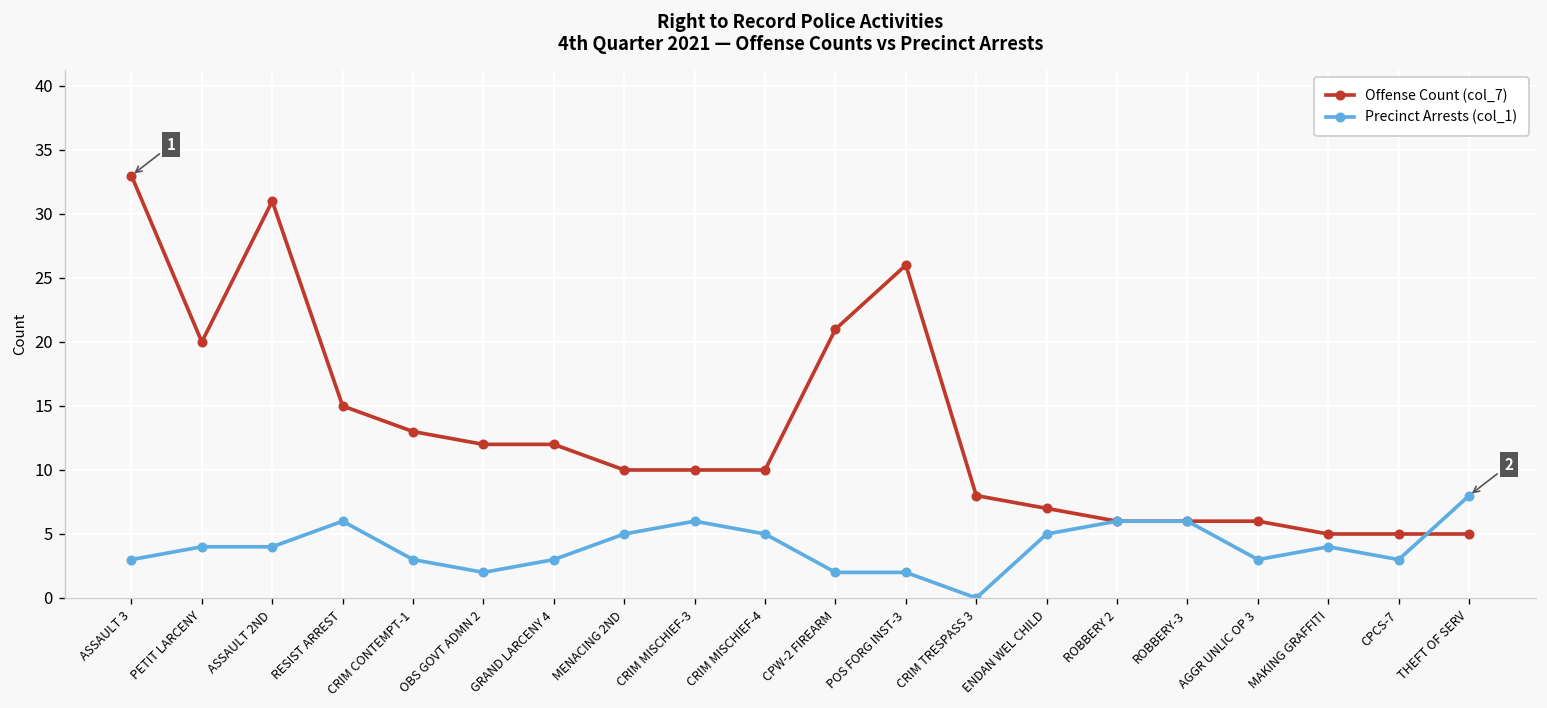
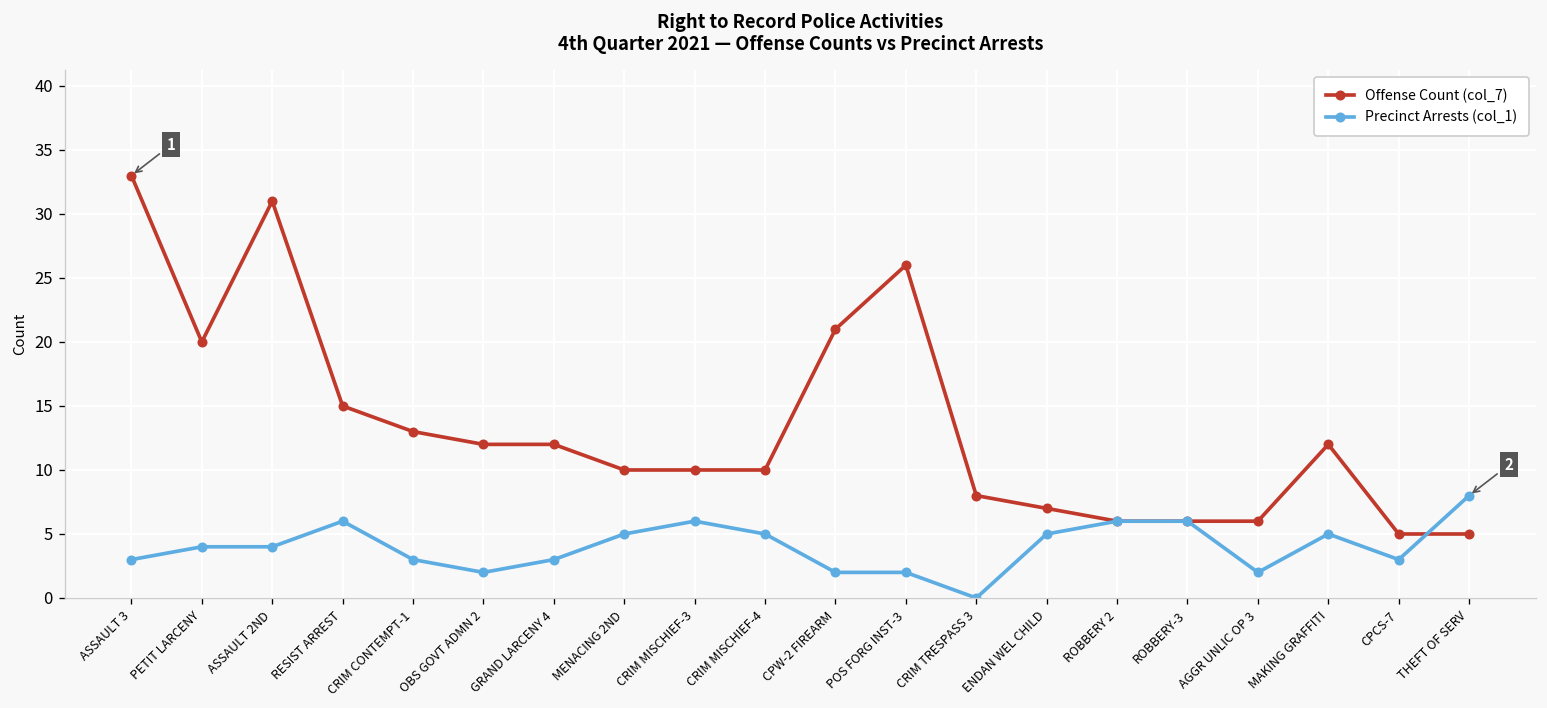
Precinct Arrests (col_1), AGGR UNLIC OP 3: 3 -> 2
Offense Count (col_7), MAKING GRAFFITI: 5 -> 12
Precinct Arrests (col_1), MAKING GRAFFITI: 4 -> 5
